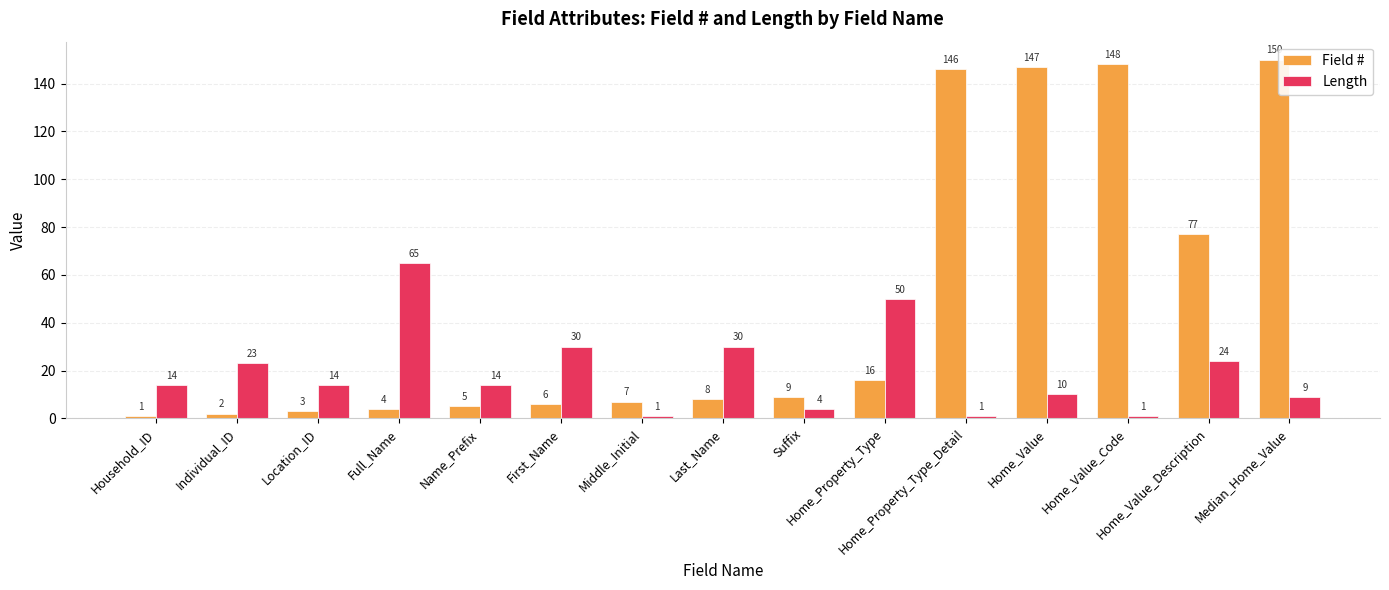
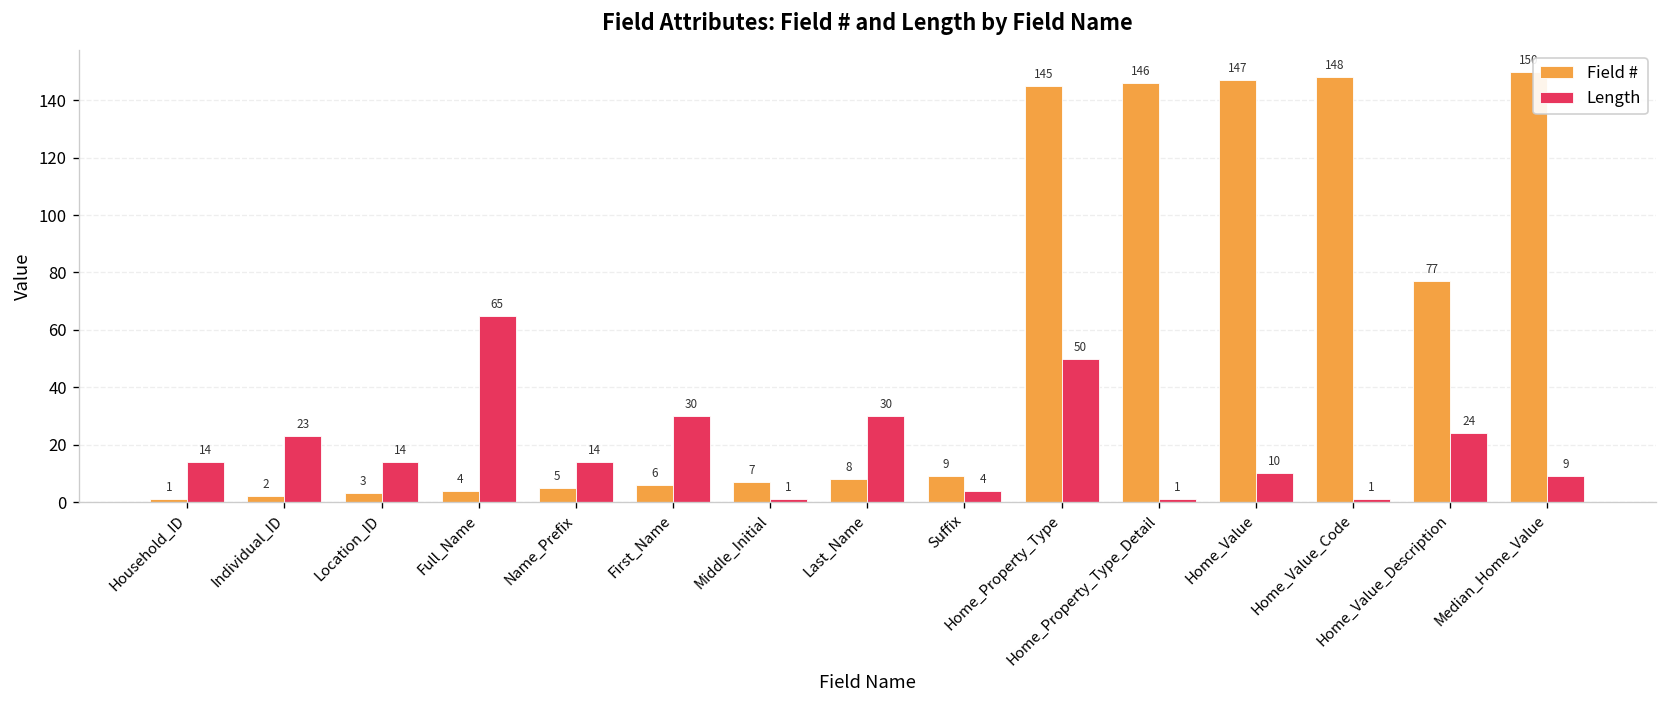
Field #, Home_Property_Type: 16 -> 145
